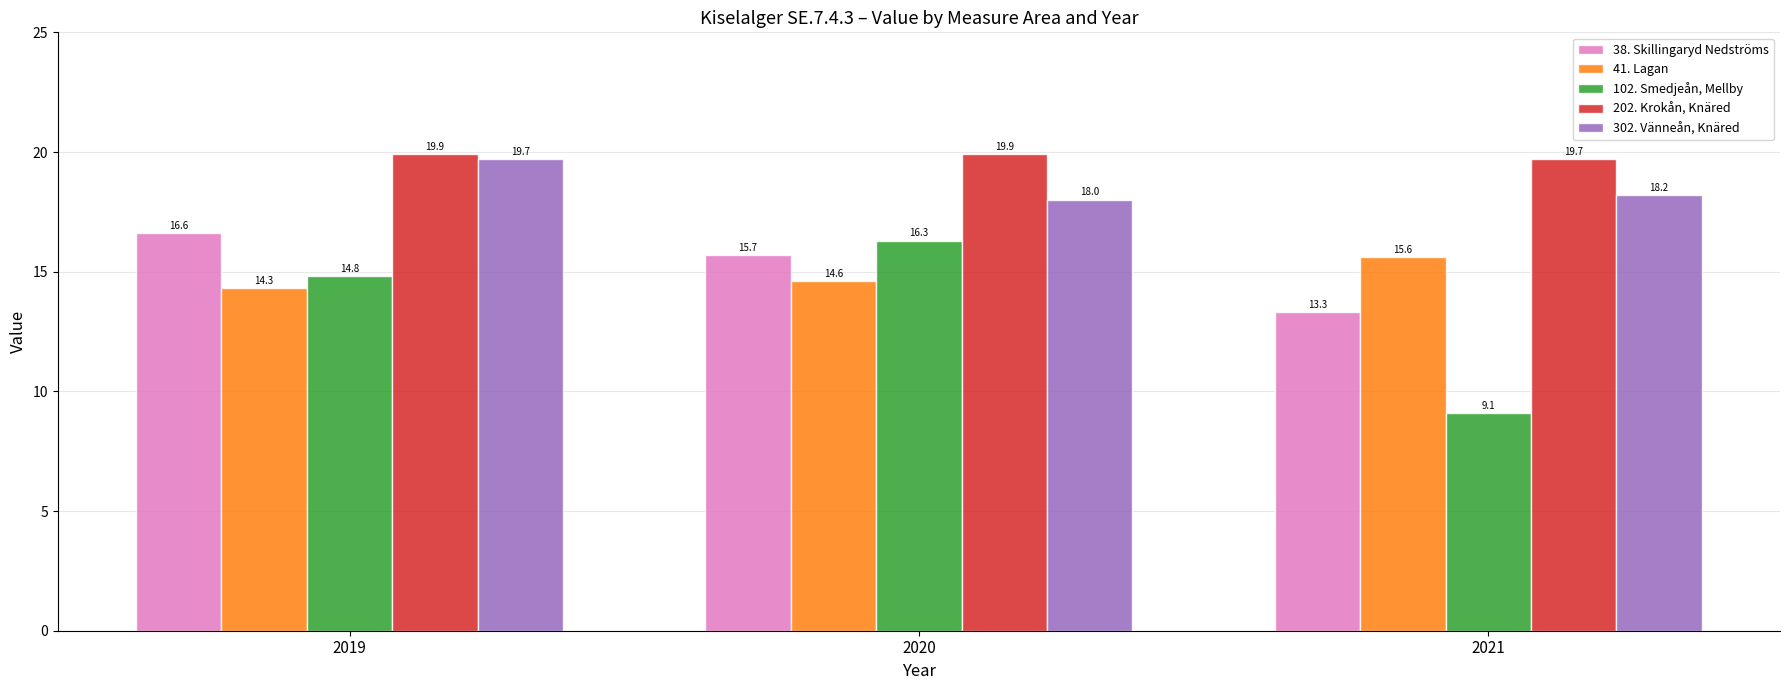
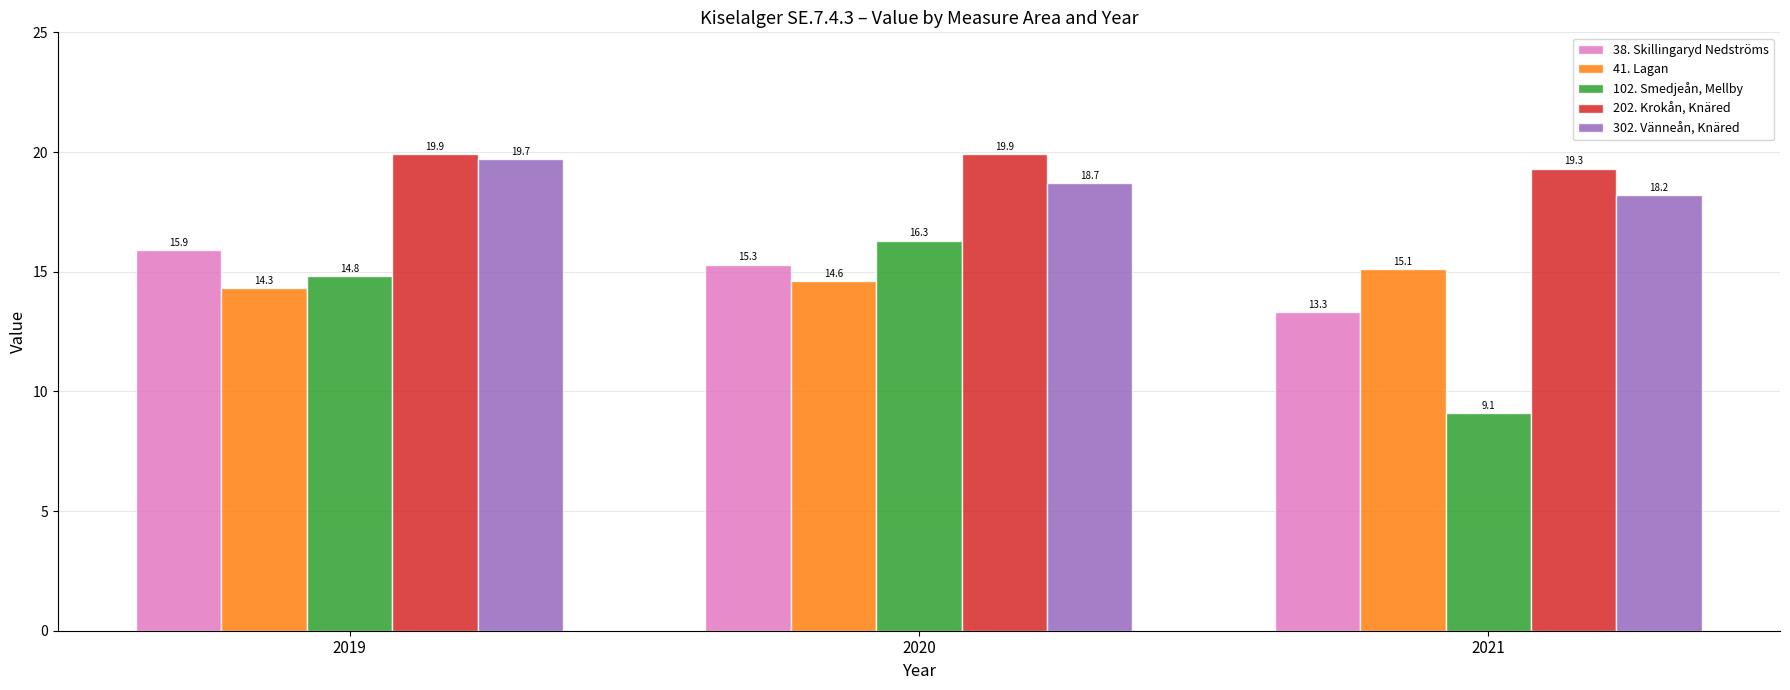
38. Skillingaryd Nedströms, 2019: 16.6 -> 15.9
38. Skillingaryd Nedströms, 2020: 15.7 -> 15.3
302. Vänneån, Knäred, 2020: 18.0 -> 18.7
41. Lagan, 2021: 15.6 -> 15.1
202. Krokån, Knäred, 2021: 19.7 -> 19.3
